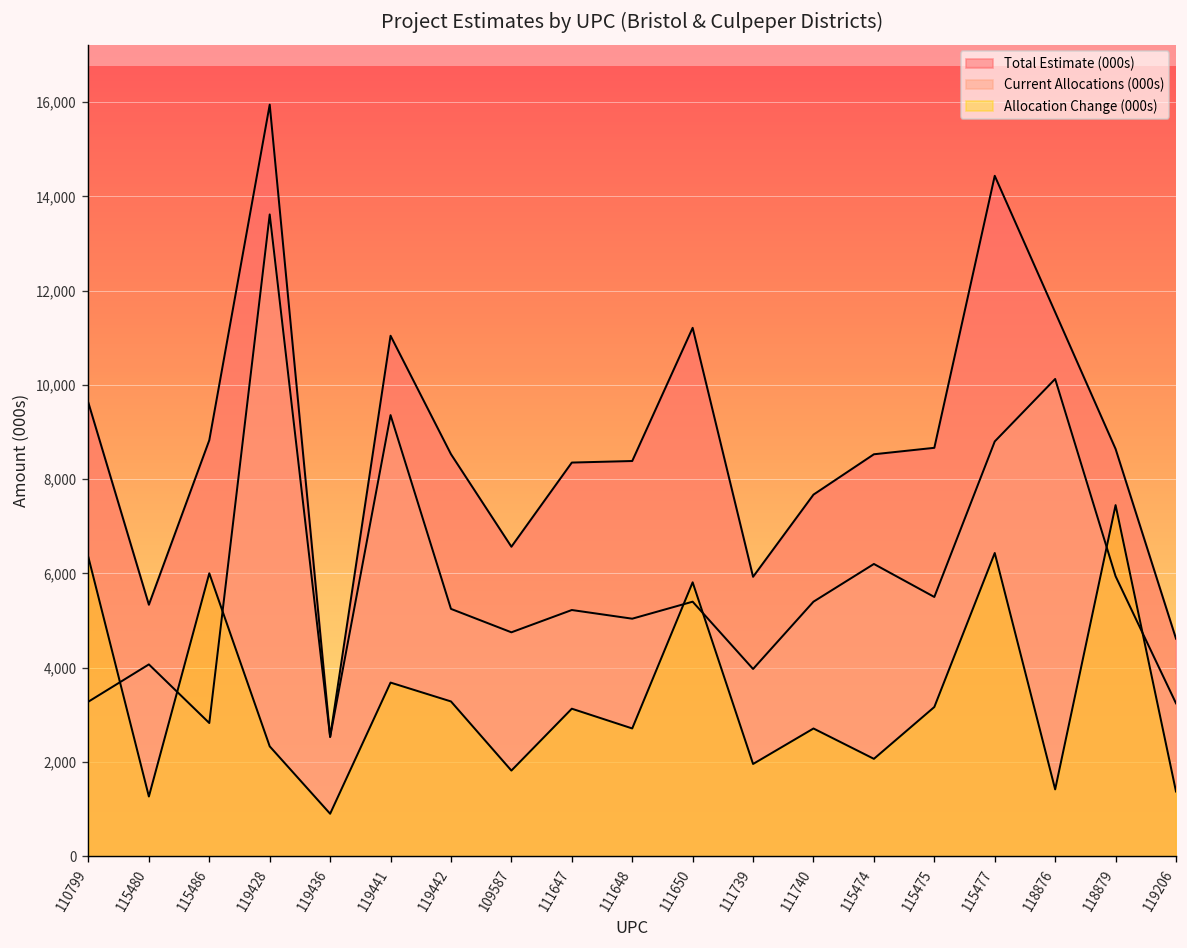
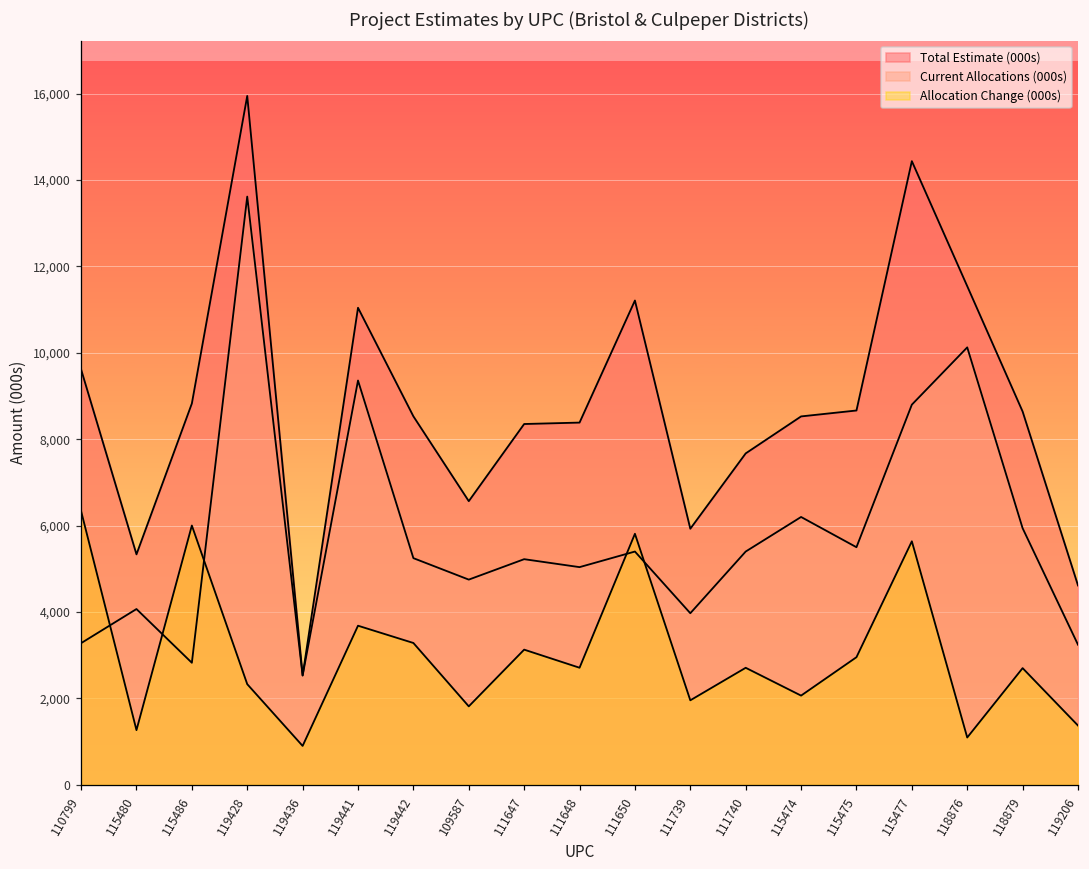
Allocation Change (000s), 115475: 3,200 -> 3,000
Allocation Change (000s), 115477: 6,400 -> 5,600
Allocation Change (000s), 118876: 1,400 -> 1,100
Allocation Change (000s), 118879: 7,400 -> 2,700
